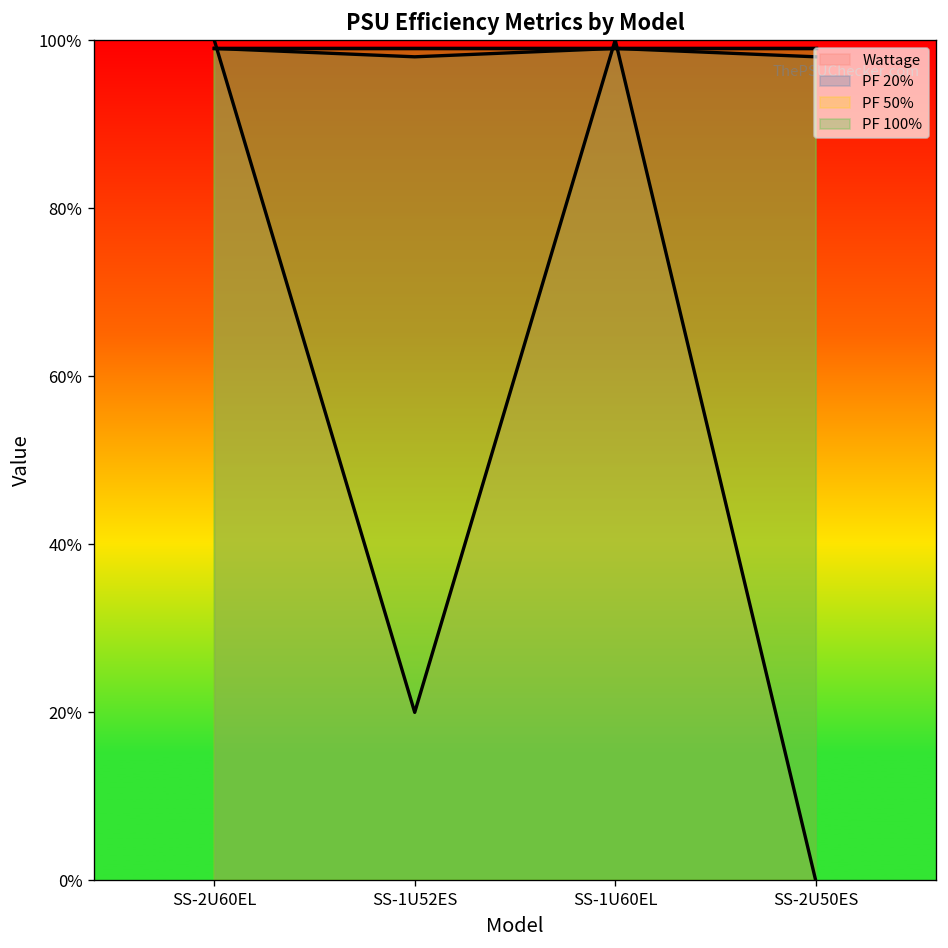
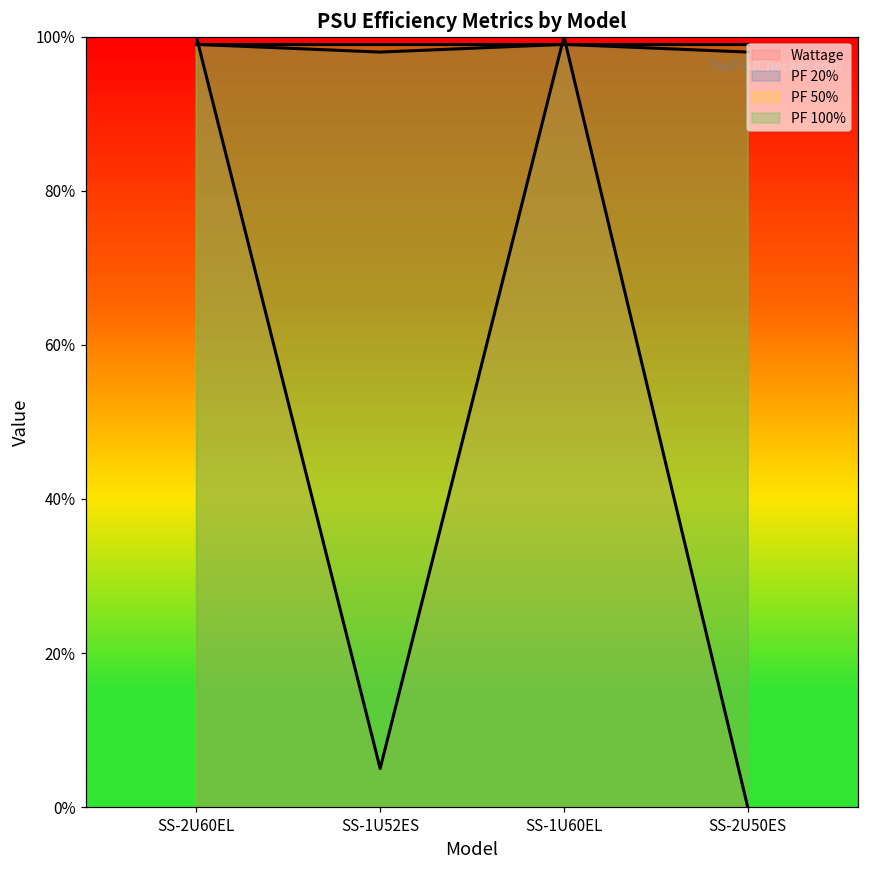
Wattage, SS-1U52ES: 20% -> 5%
